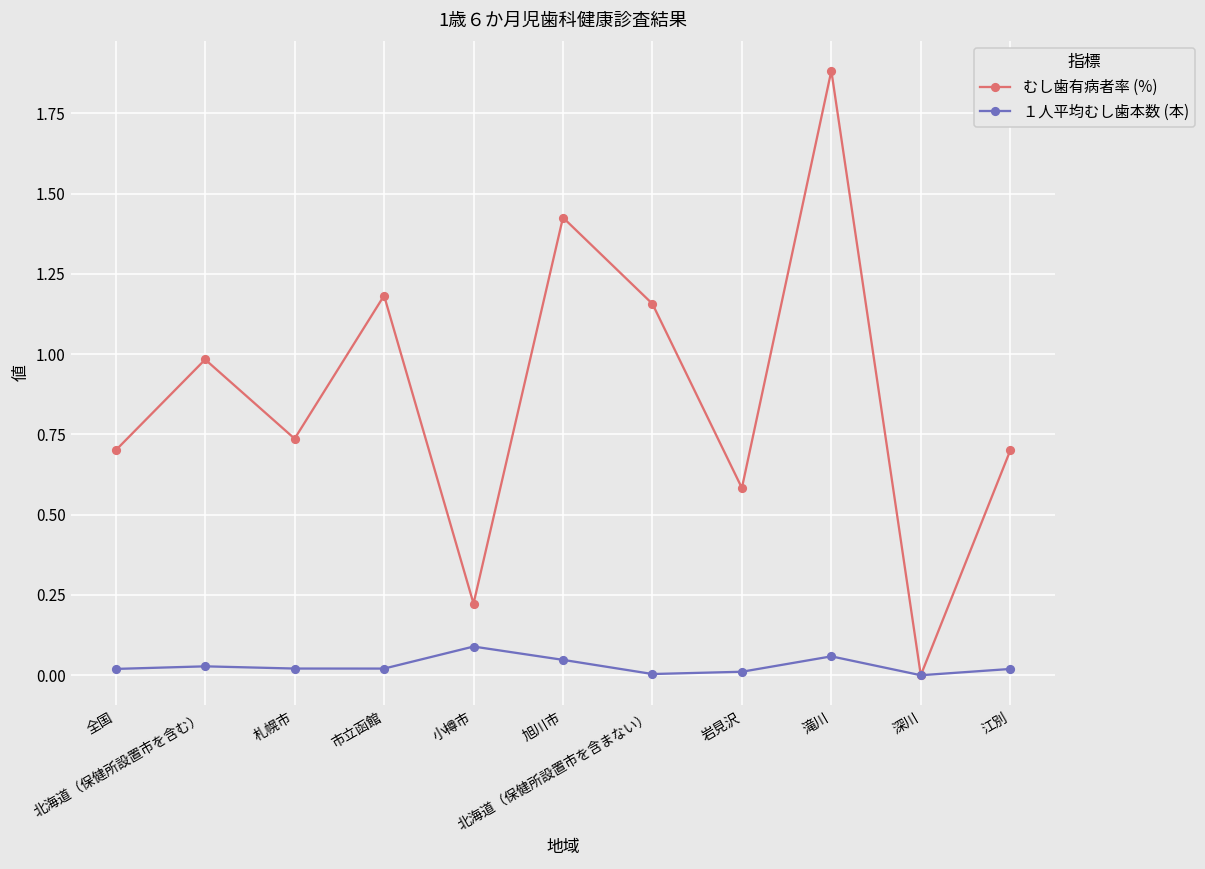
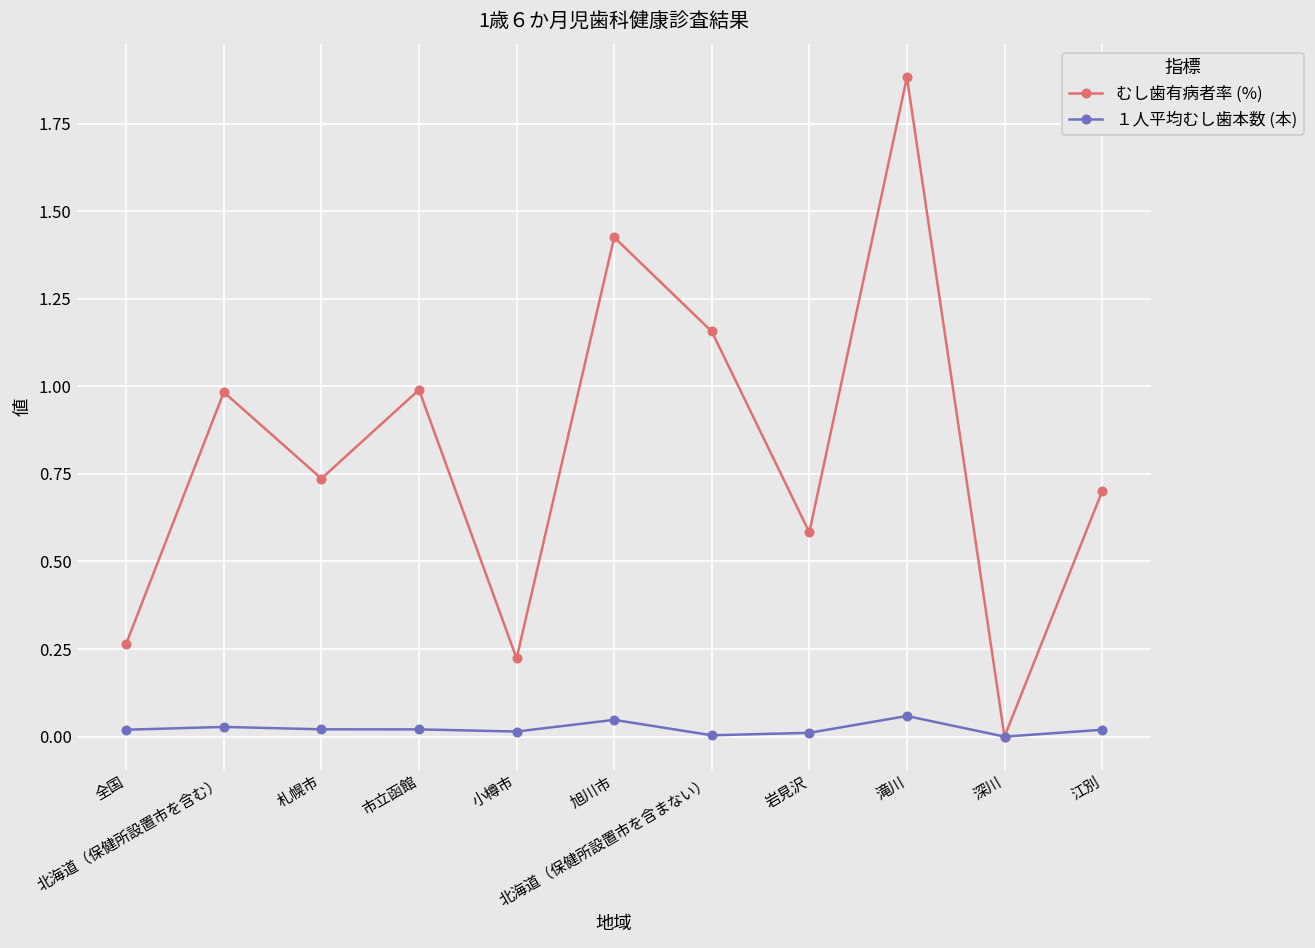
むし歯有病者率 (%), 全国: 0.70 -> 0.27
むし歯有病者率 (%), 市立函館: 1.18 -> 0.99
１人平均むし歯本数 (本), 小樽市: 0.09 -> 0.01
